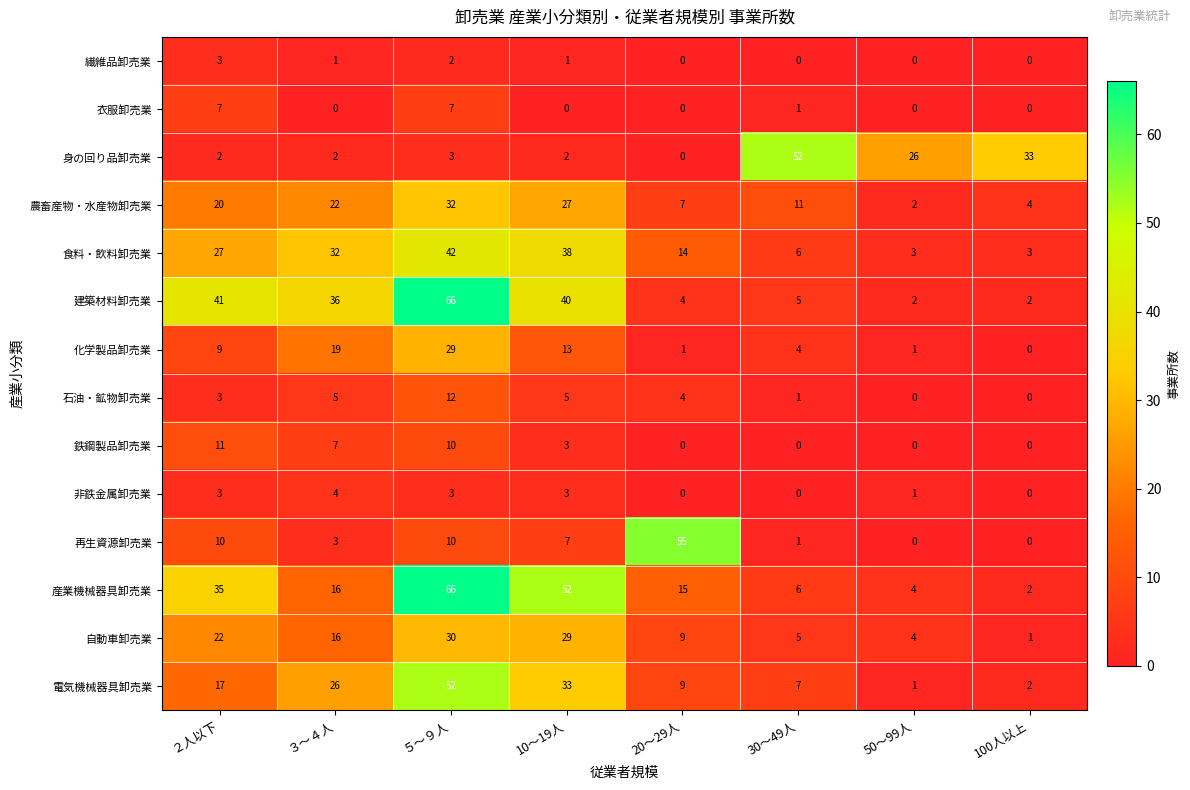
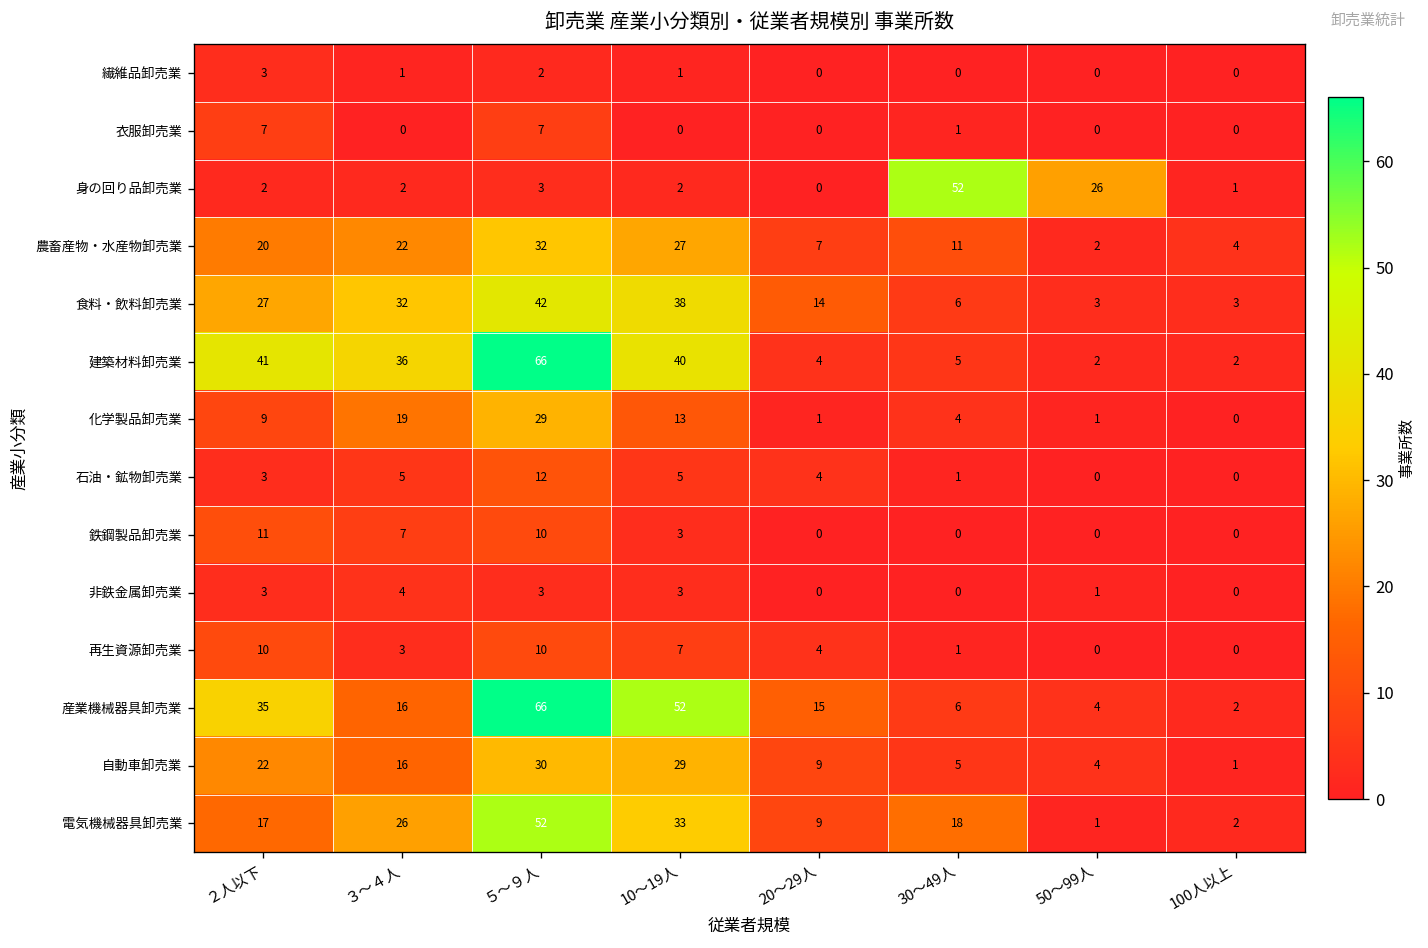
身の回り品卸売業, 100人以上: 33 -> 1
再生資源卸売業, 20～29人: 55 -> 4
電気機械器具卸売業, 30～49人: 7 -> 18
